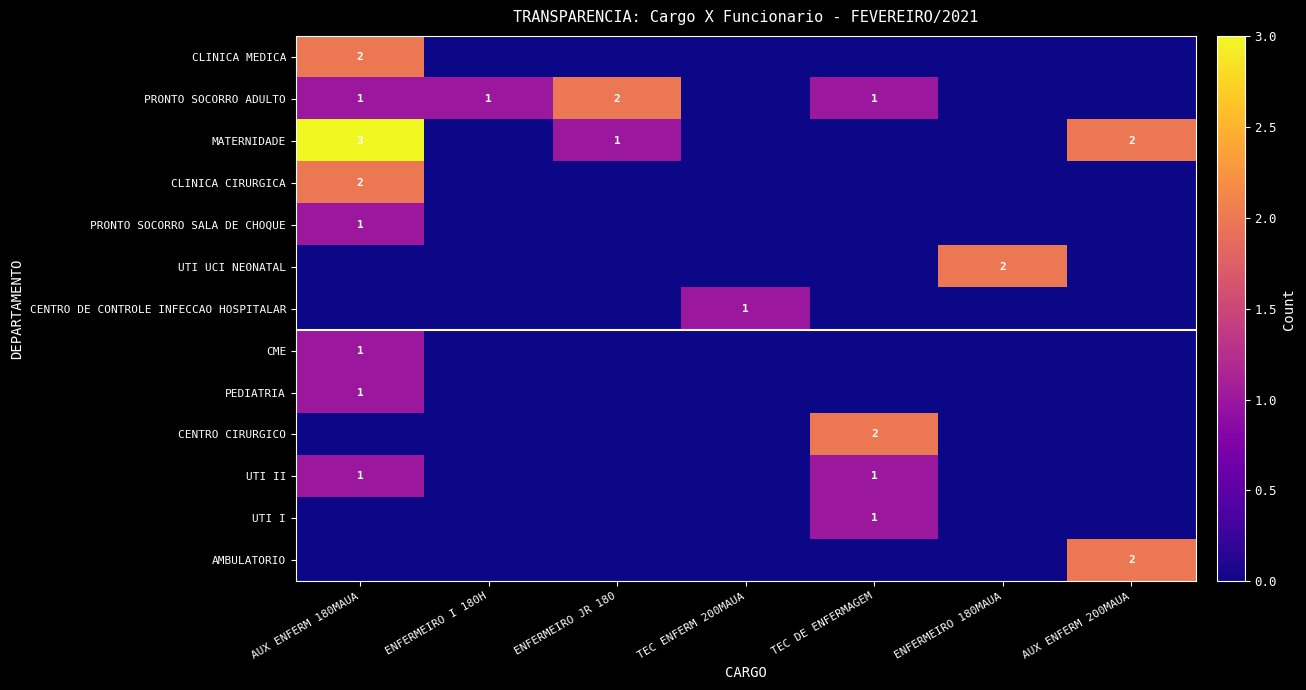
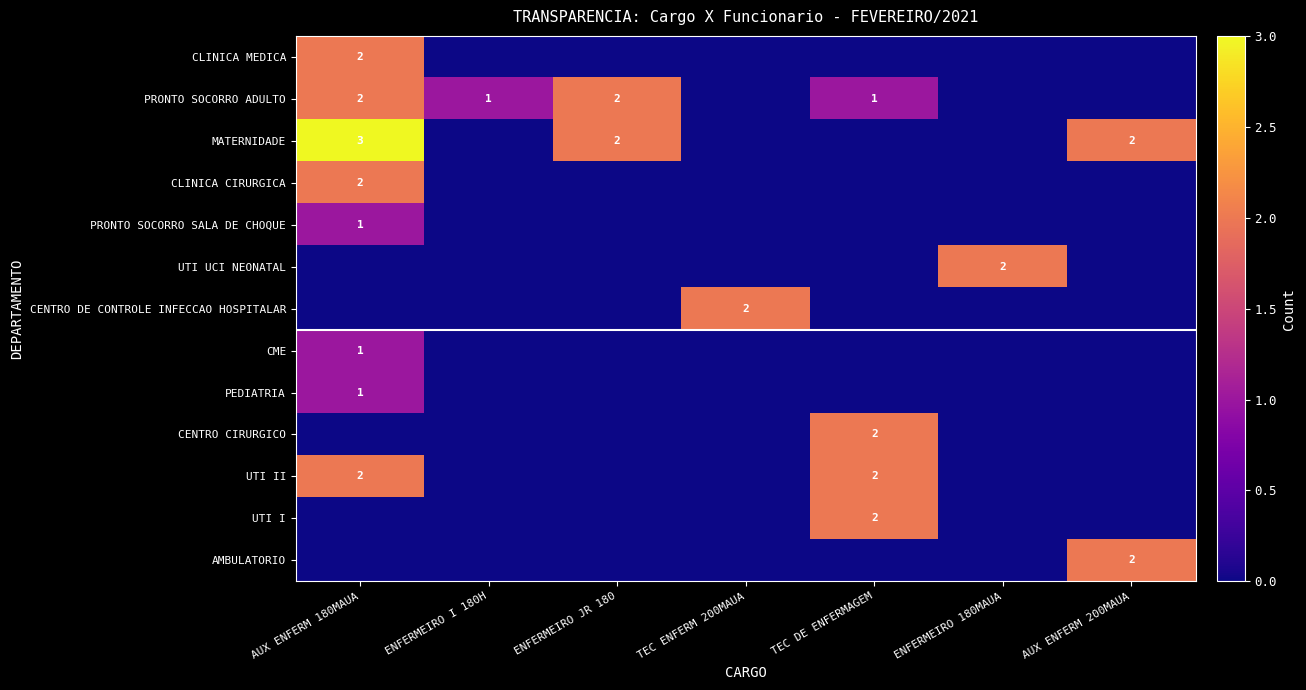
PRONTO SOCORRO ADULTO, AUX ENFERM 180MAUA: 1 -> 2
MATERNIDADE, ENFERMEIRO JR 180: 1 -> 2
CENTRO DE CONTROLE INFECCAO HOSPITALAR, TEC ENFERM 200MAUA: 1 -> 2
UTI II, AUX ENFERM 180MAUA: 1 -> 2
UTI II, TEC DE ENFERMAGEM: 1 -> 2
UTI I, TEC DE ENFERMAGEM: 1 -> 2
